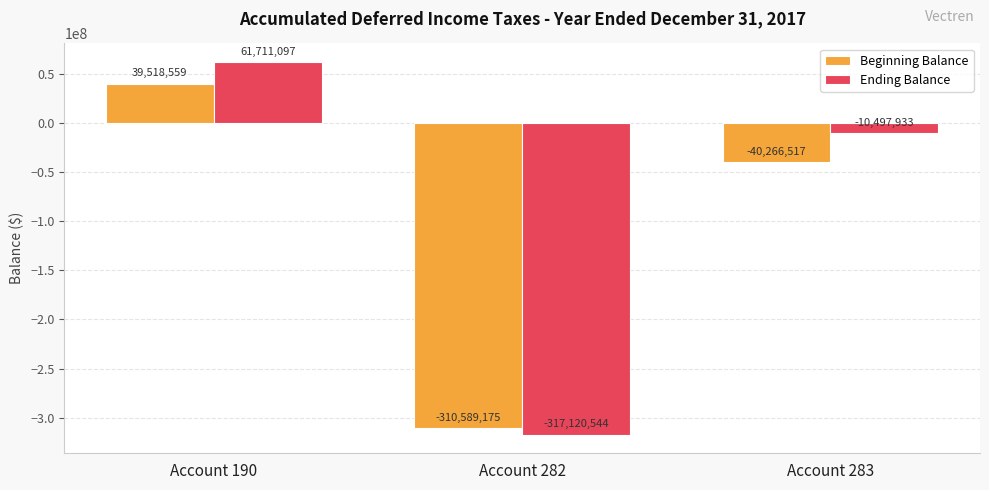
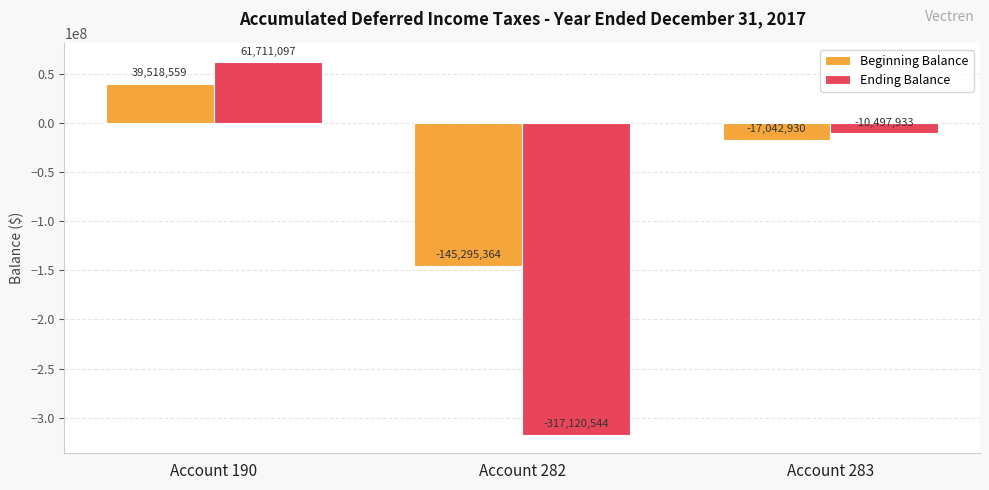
Beginning Balance, Account 282: -310,589,175 -> -145,295,364
Beginning Balance, Account 283: -40,266,517 -> -17,042,930
